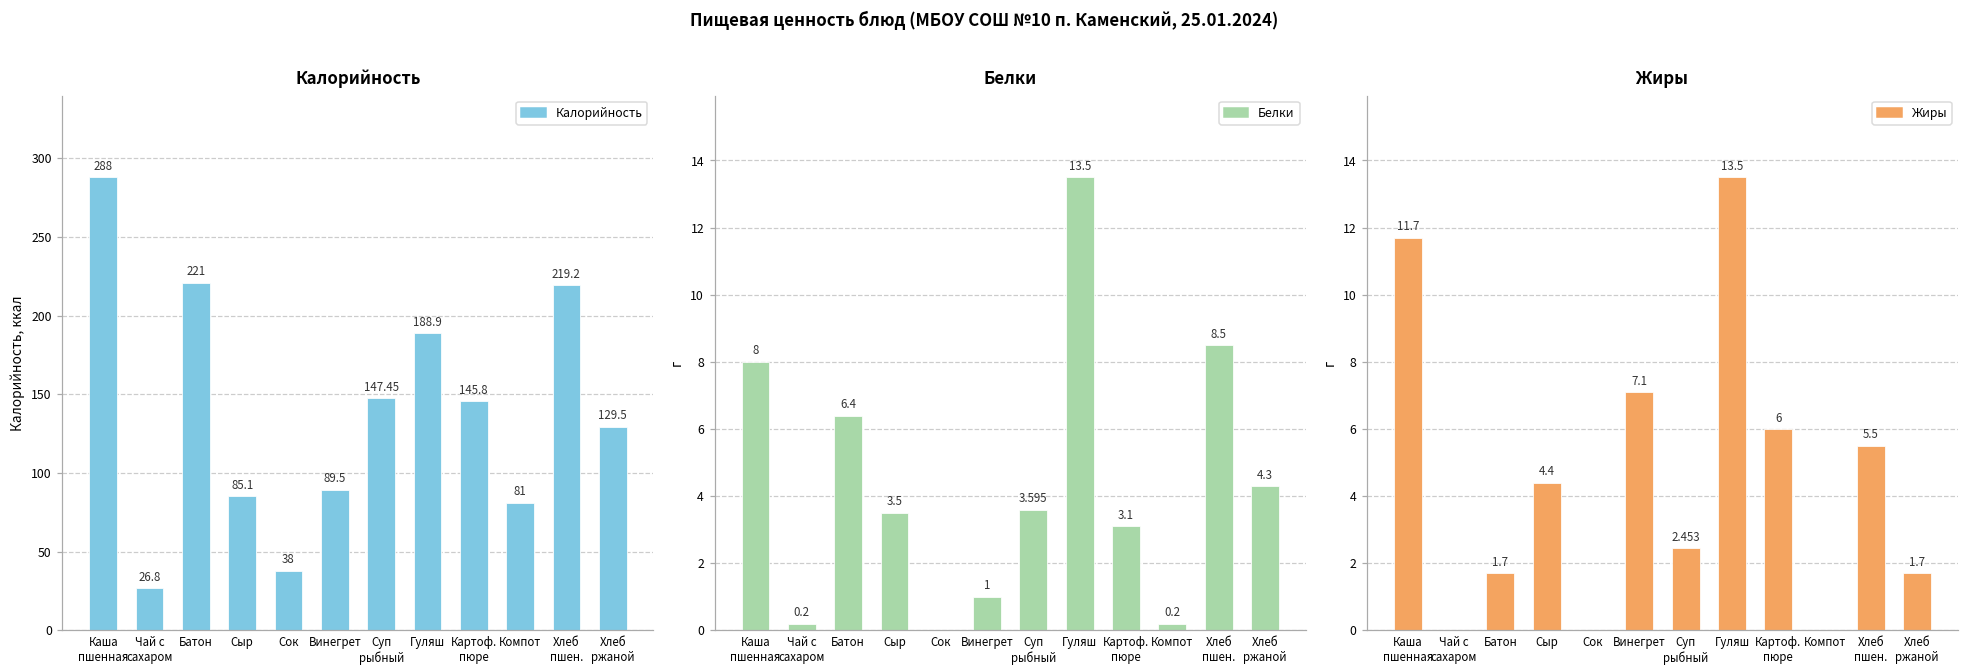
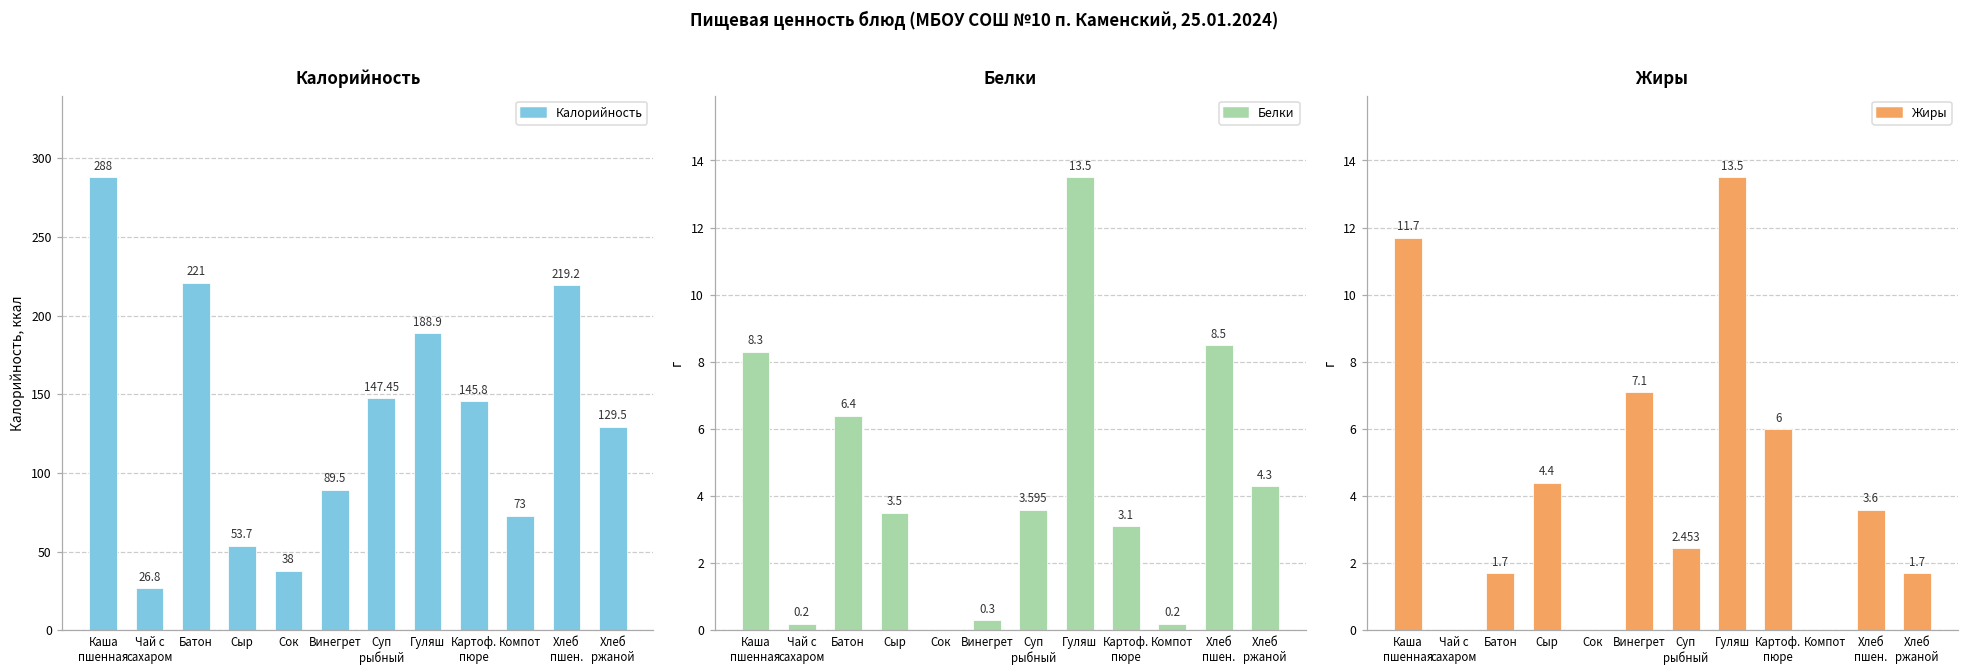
Калорийность, Сыр: 85.1 -> 53.7
Калорийность, Компот: 81 -> 73
Белки, Каша пшенная: 8 -> 8.3
Белки, Винегрет: 1 -> 0.3
Жиры, Хлеб пшен.: 5.5 -> 3.6
